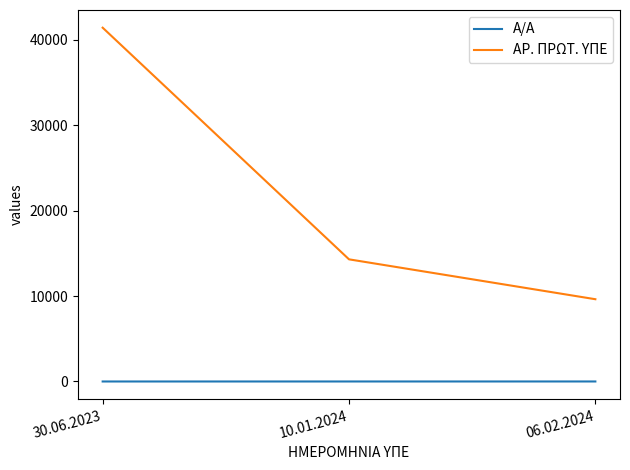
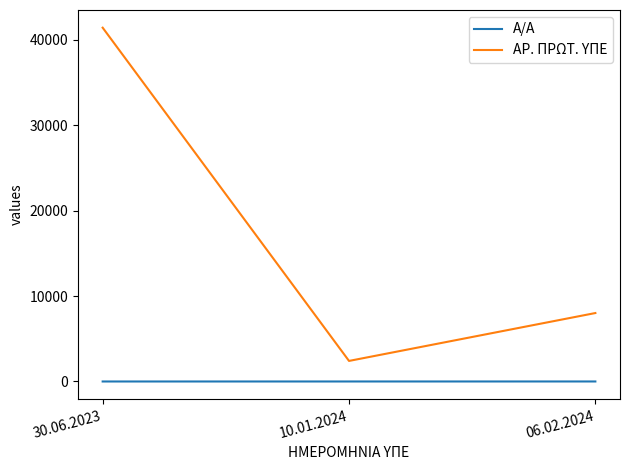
ΑΡ. ΠΡΩΤ. ΥΠΕ, 10.01.2024: 14000 -> 2000
ΑΡ. ΠΡΩΤ. ΥΠΕ, 06.02.2024: 10000 -> 8000
